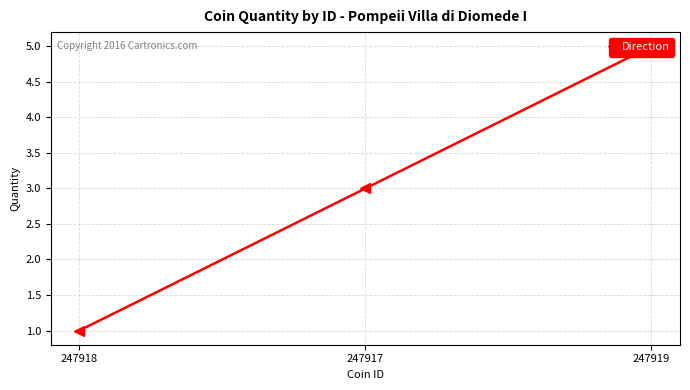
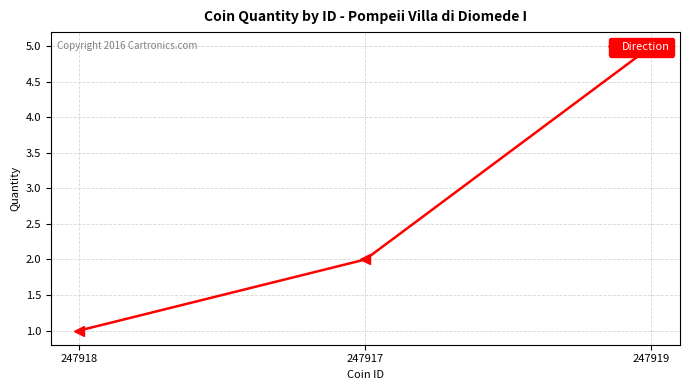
247917: 3 -> 2
